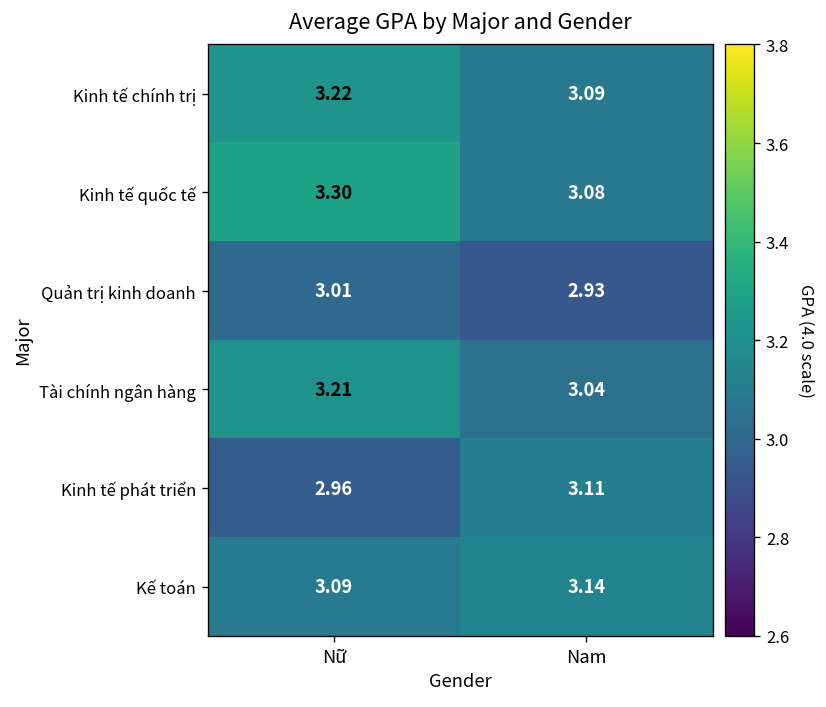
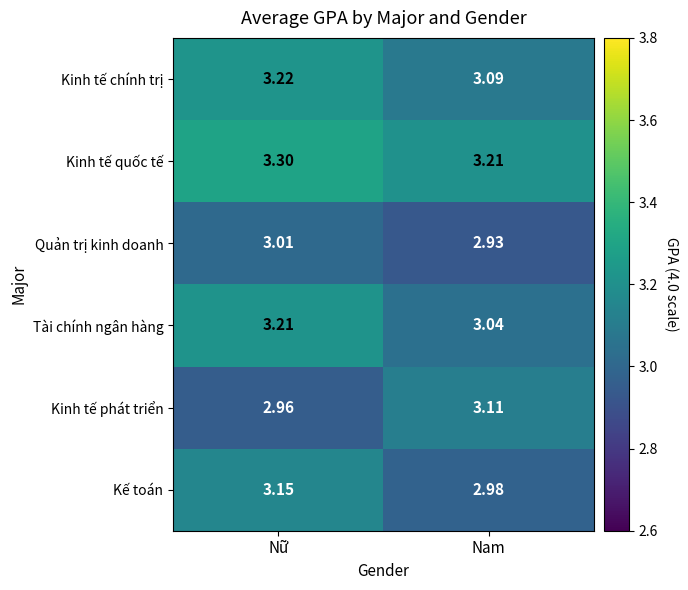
Kinh tế quốc tế, Nam: 3.08 -> 3.21
Kế toán, Nữ: 3.09 -> 3.15
Kế toán, Nam: 3.14 -> 2.98
